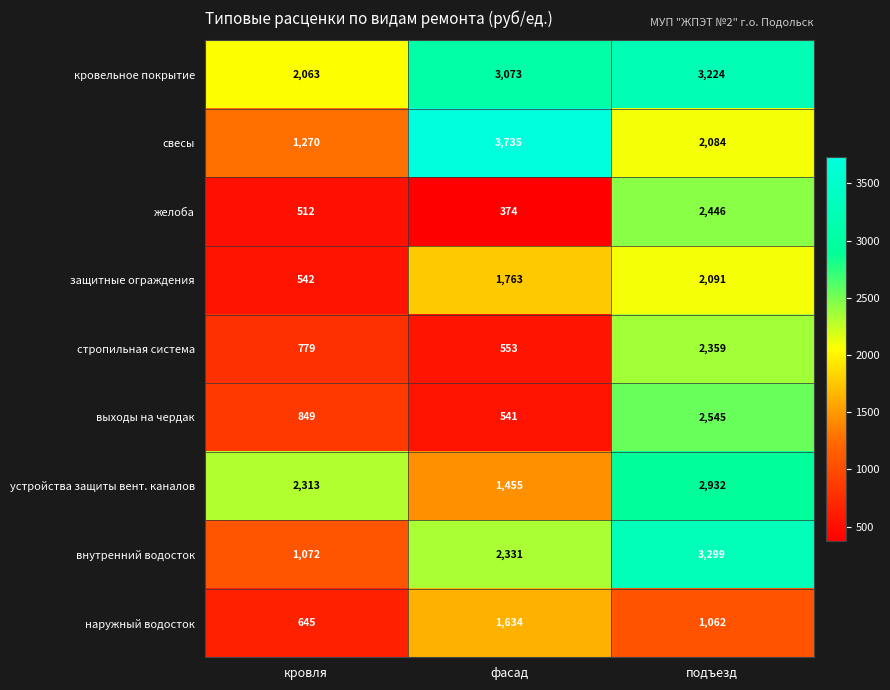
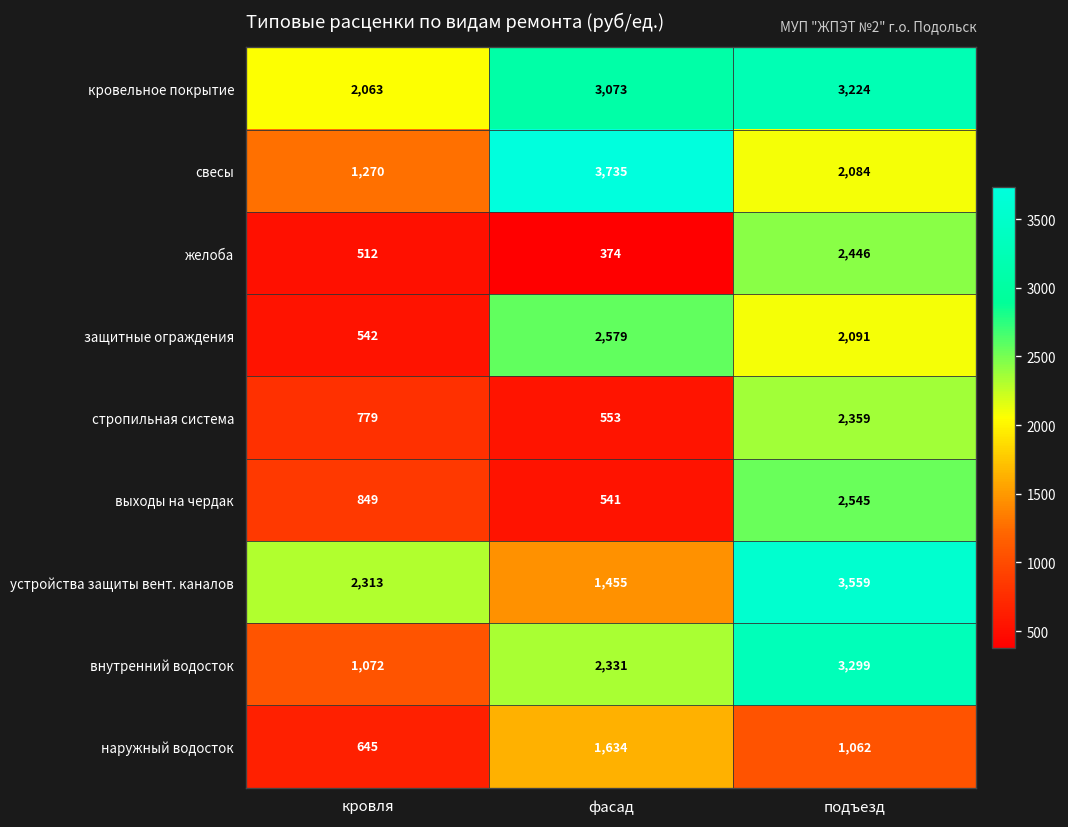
защитные ограждения, фасад: 1,763 -> 2,579
устройства защиты вент. каналов, подъезд: 2,932 -> 3,559
